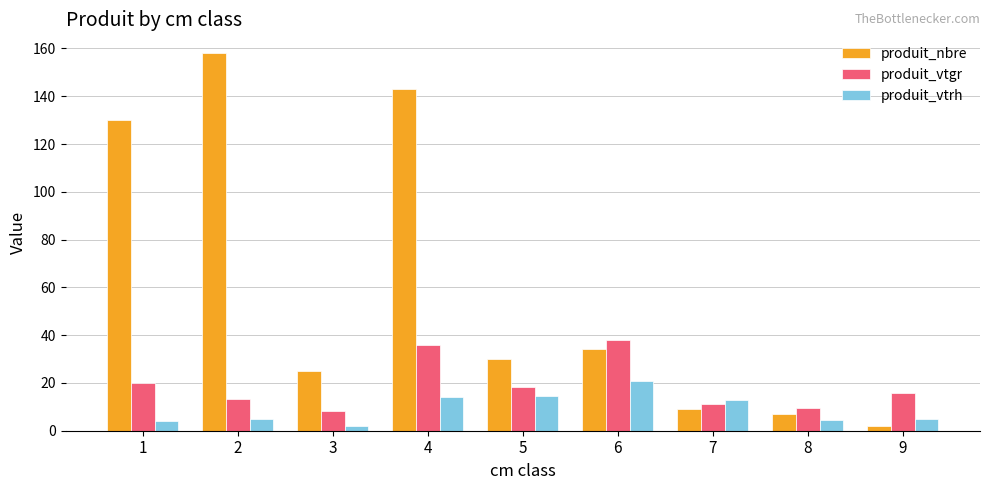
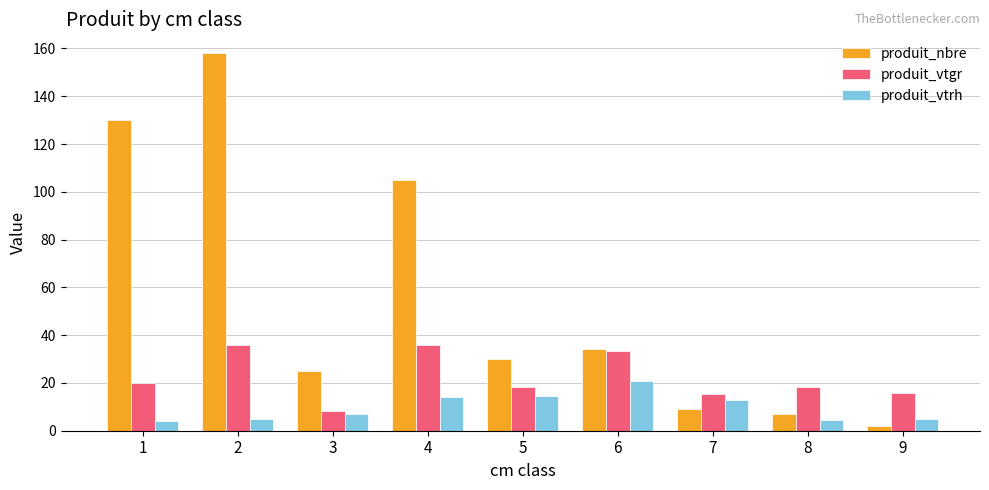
produit_vtgr, 2: 13 -> 36
produit_vtrh, 3: 2 -> 7
produit_nbre, 4: 143 -> 105
produit_vtgr, 6: 38 -> 33
produit_vtgr, 7: 11 -> 15
produit_vtgr, 8: 9 -> 18
